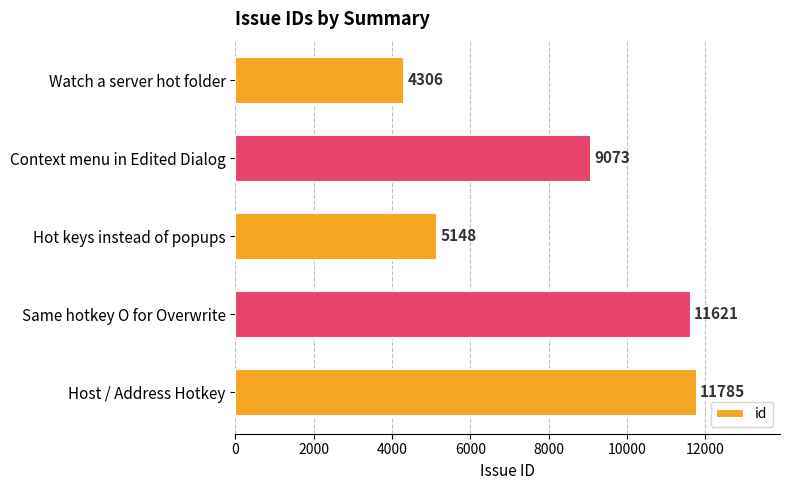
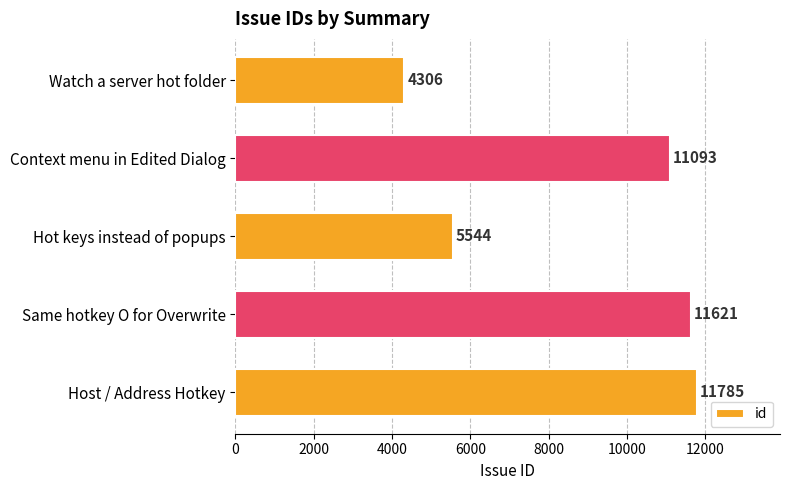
Context menu in Edited Dialog: 9073 -> 11093
Hot keys instead of popups: 5148 -> 5544
